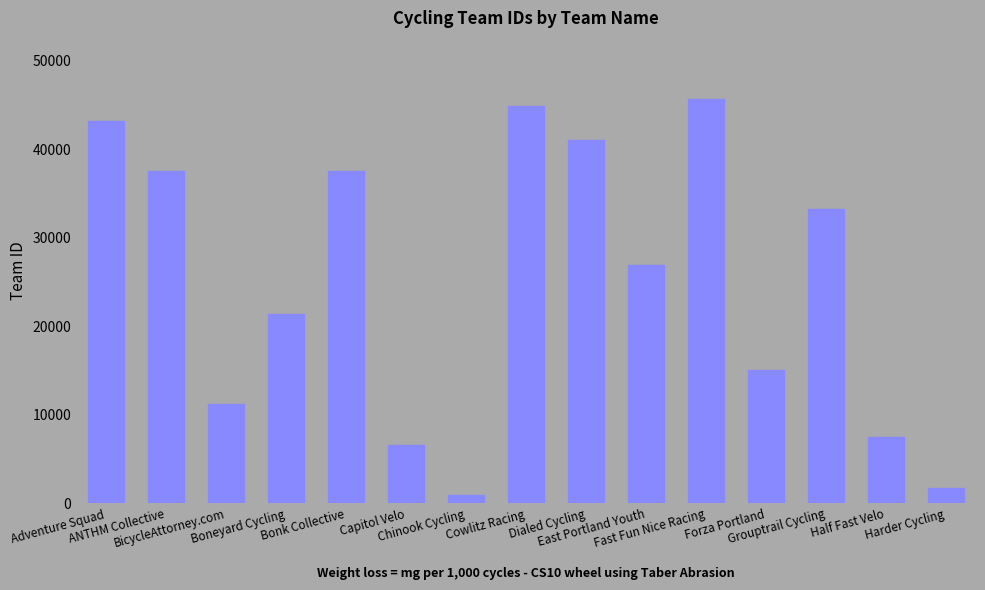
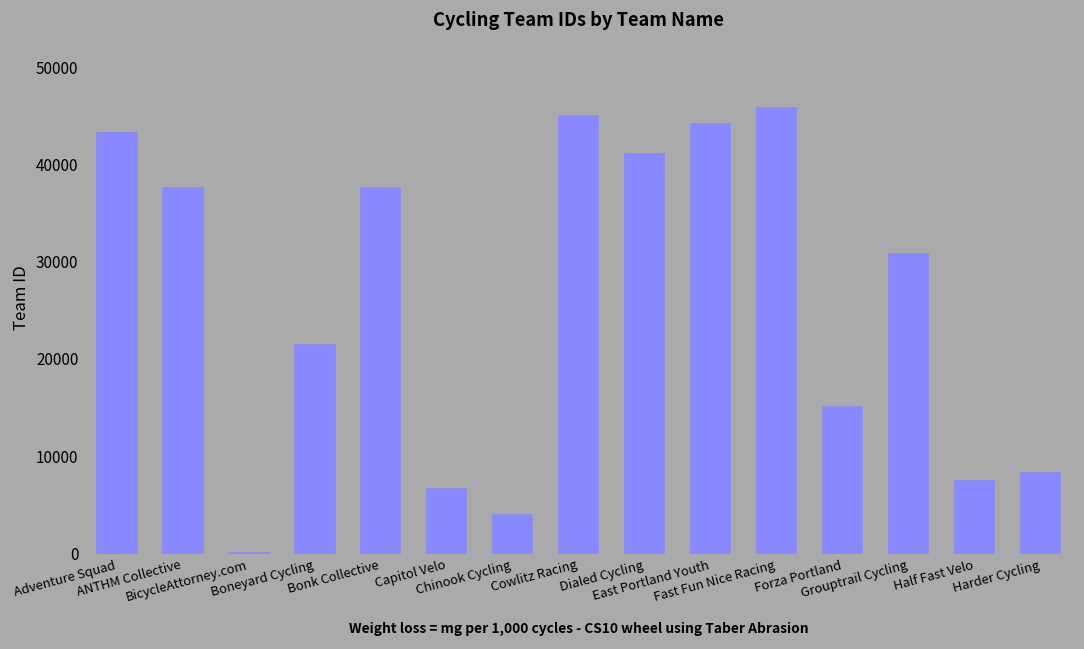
BicycleAttorney.com: 11000 -> 0
Chinook Cycling: 1000 -> 4000
East Portland Youth: 27000 -> 44000
Grouptrail Cycling: 33000 -> 31000
Harder Cycling: 2000 -> 8000
